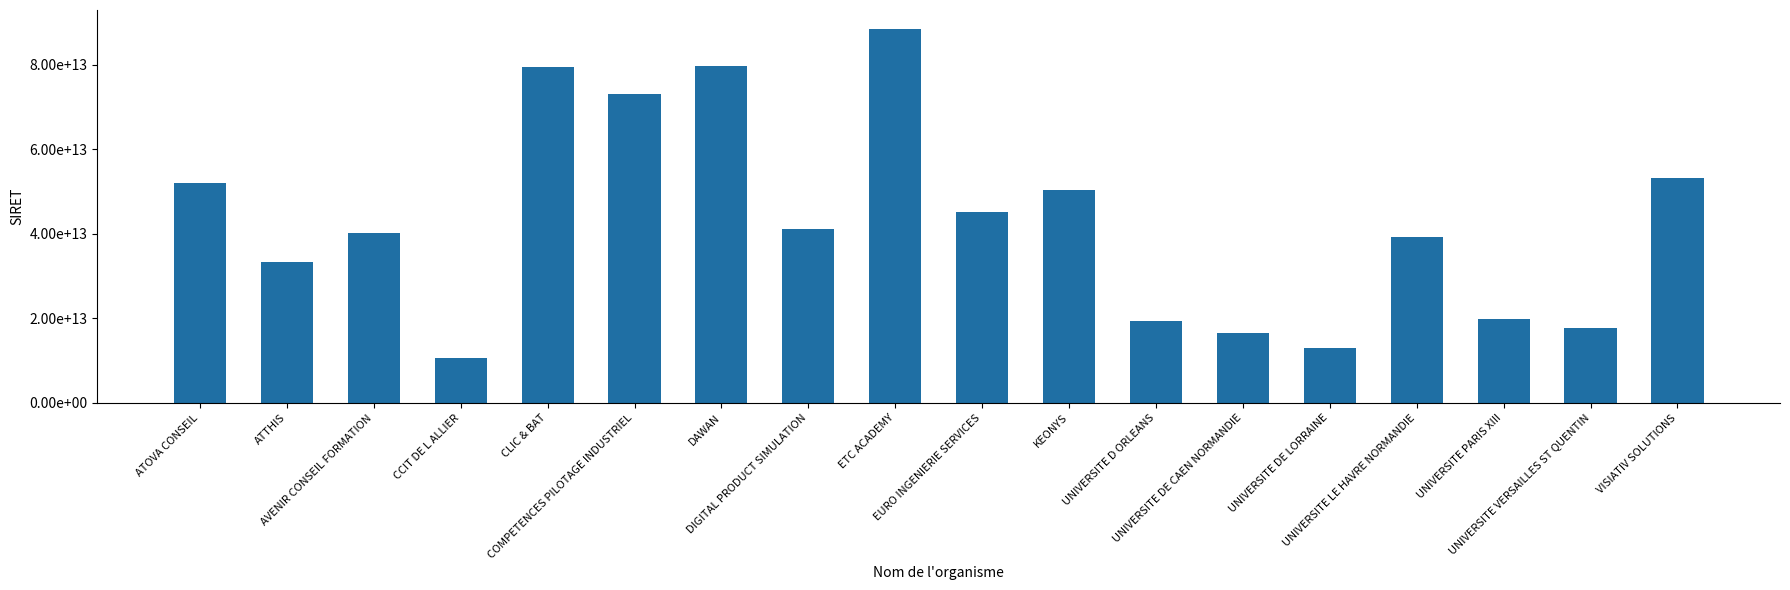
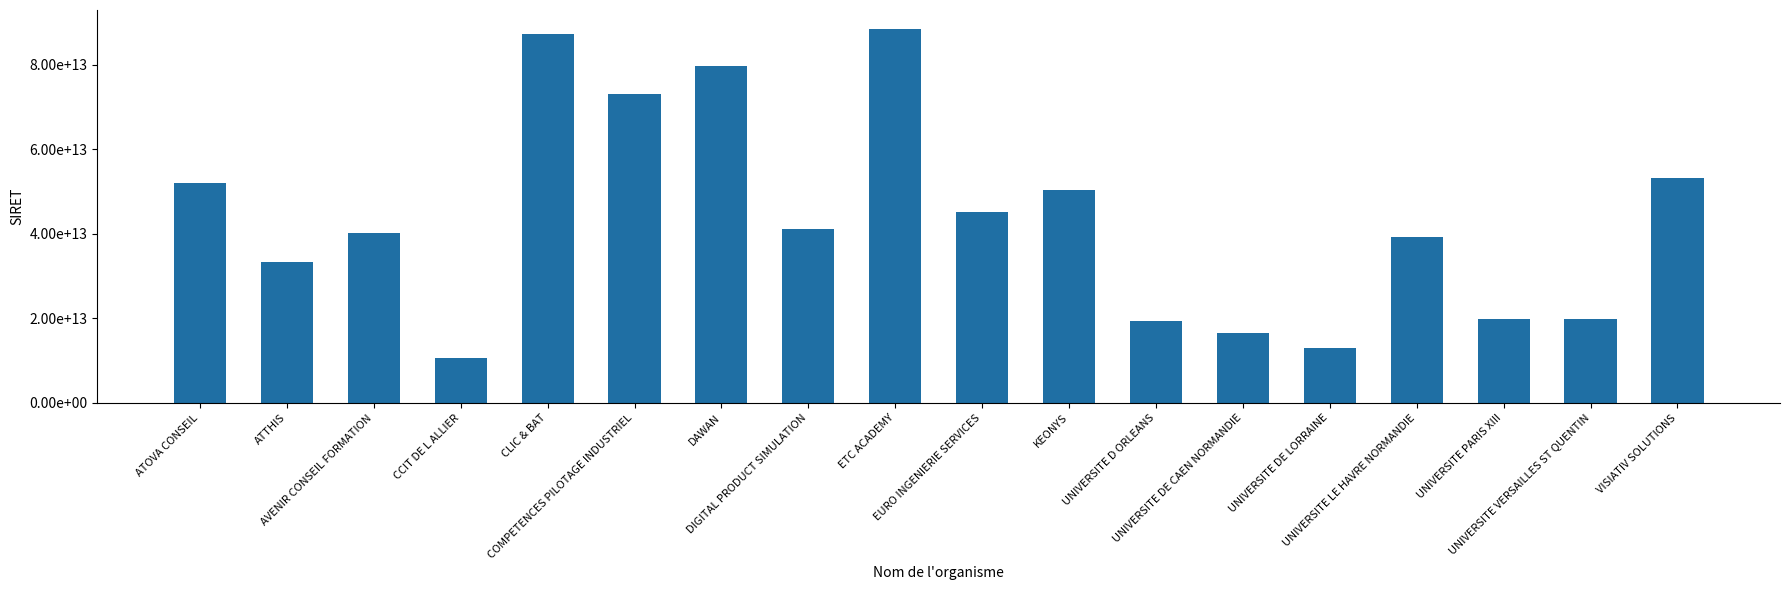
CLIC & BAT: 79000000000000 -> 87000000000000
UNIVERSITE VERSAILLES ST QUENTIN: 18000000000000 -> 20000000000000
